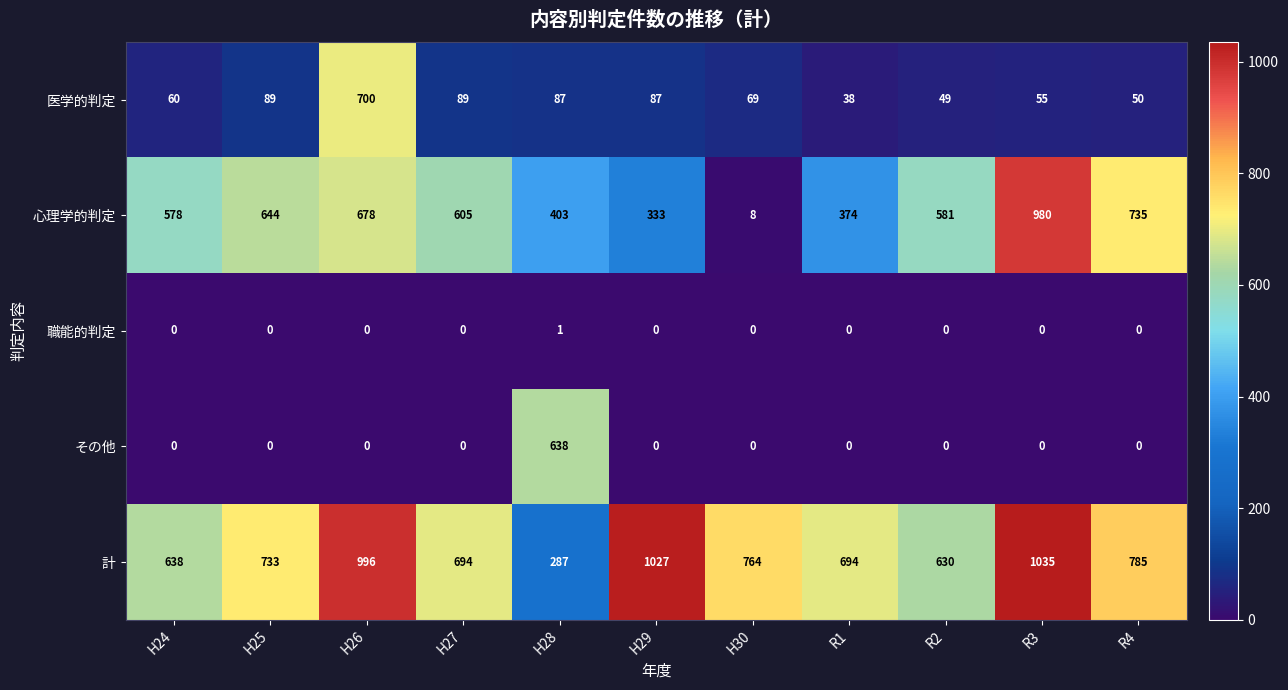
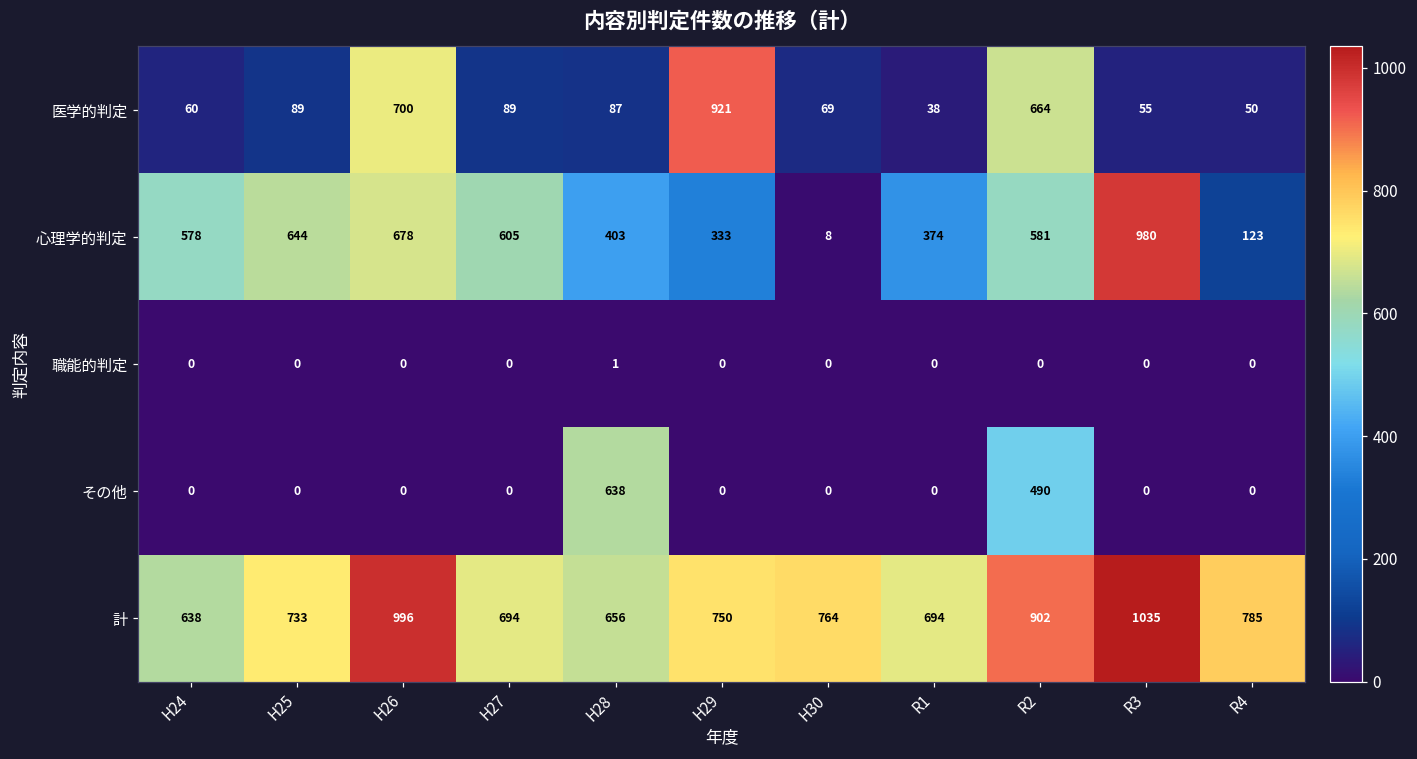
医学的判定, H29: 87 -> 921
医学的判定, R2: 49 -> 664
心理学的判定, R4: 735 -> 123
その他, R2: 0 -> 490
計, H28: 287 -> 656
計, H29: 1027 -> 750
計, R2: 630 -> 902
